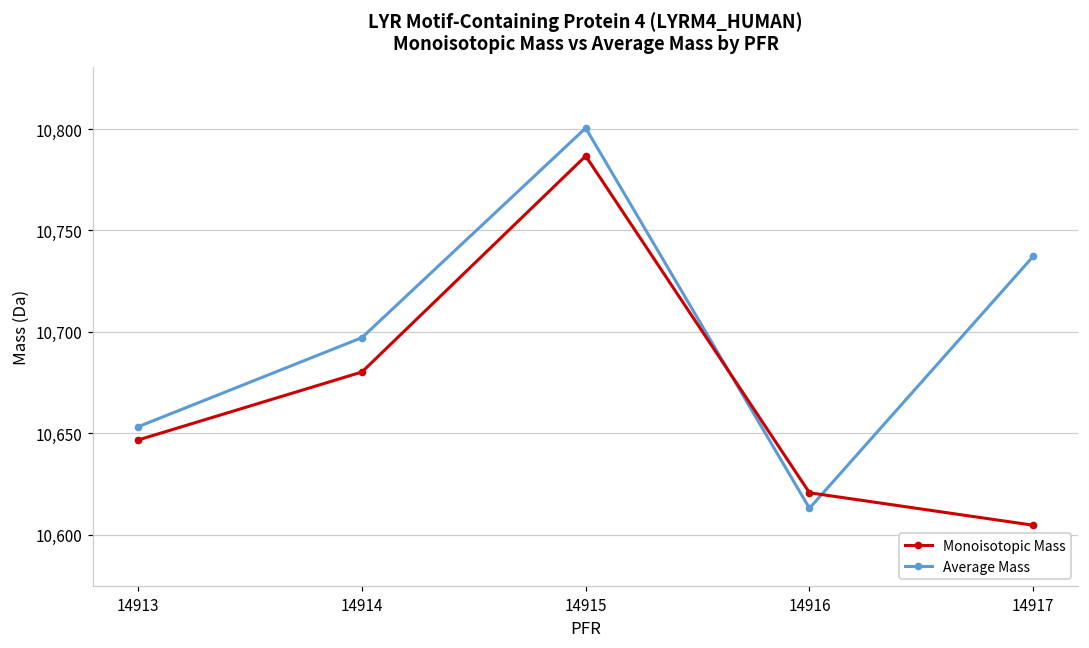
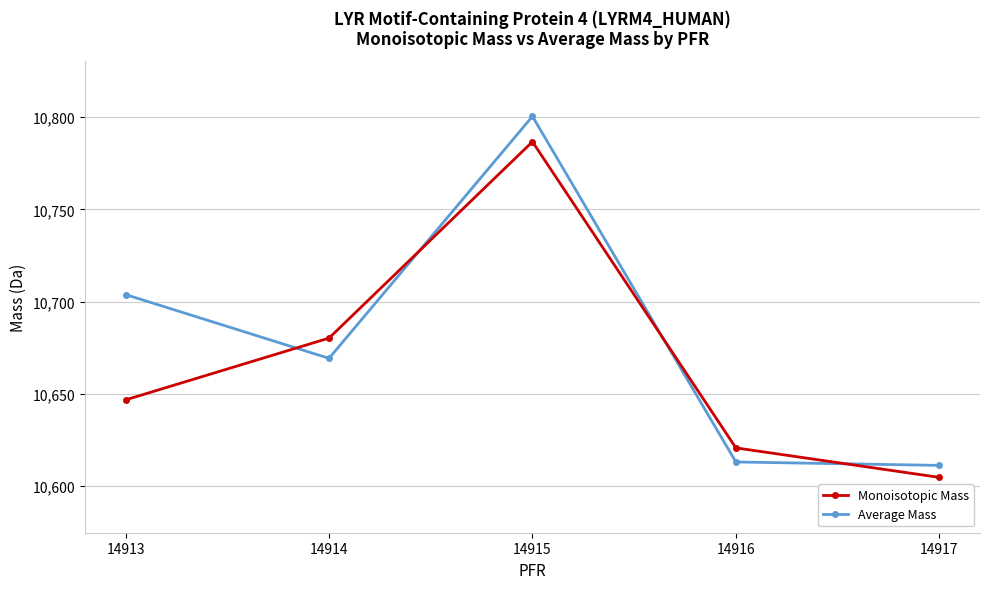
Average Mass, 14913: 10,653 -> 10,704
Average Mass, 14914: 10,697 -> 10,669
Average Mass, 14917: 10,737 -> 10,611
